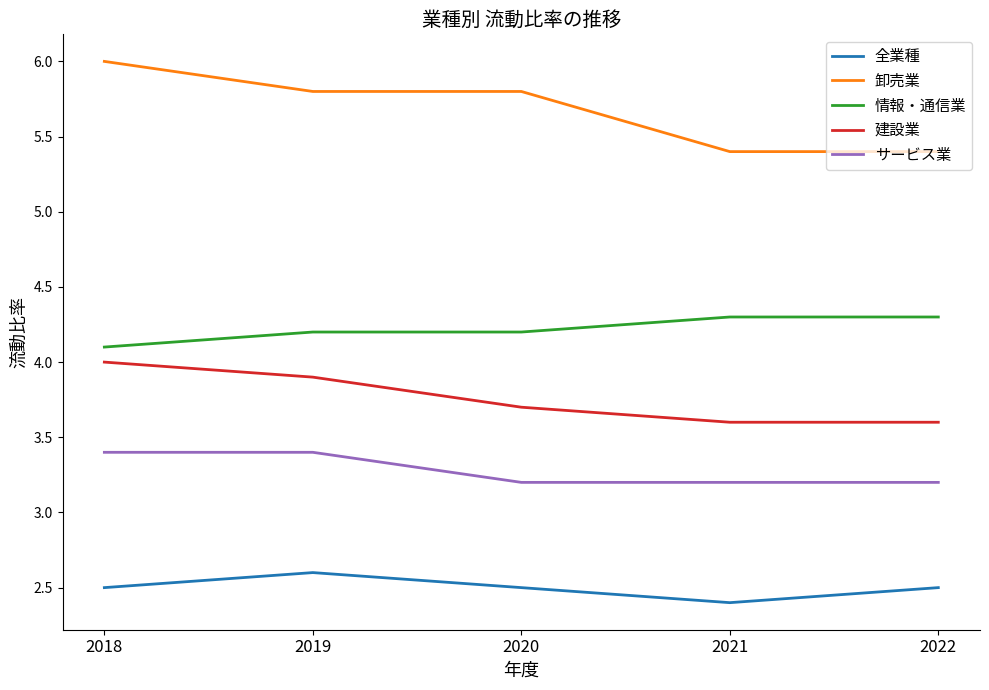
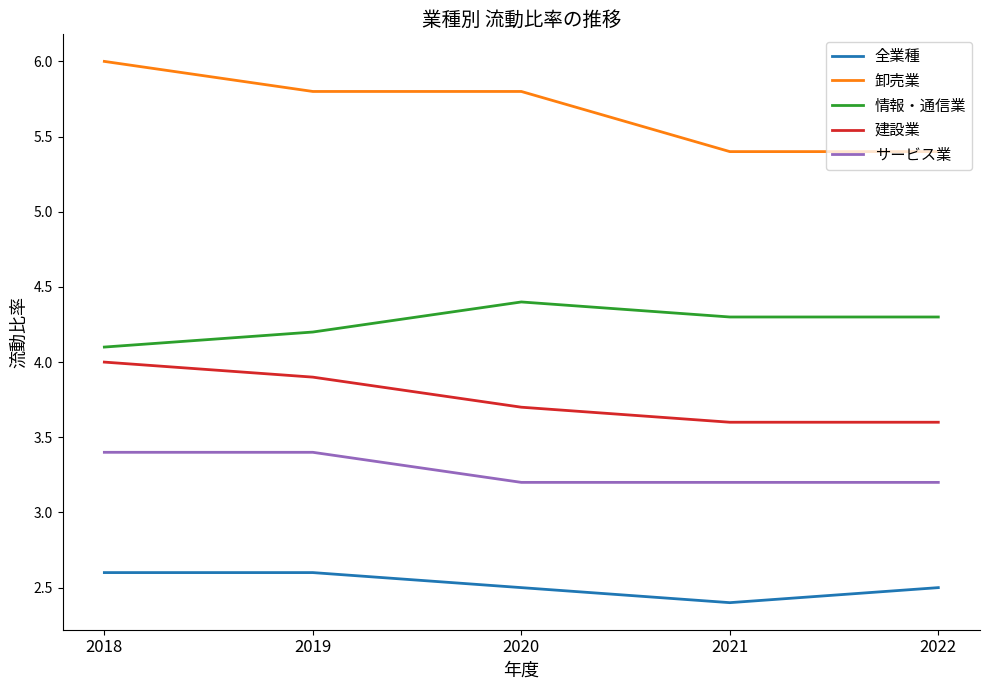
全業種, 2018: 2.5 -> 2.6
情報・通信業, 2020: 4.2 -> 4.4
